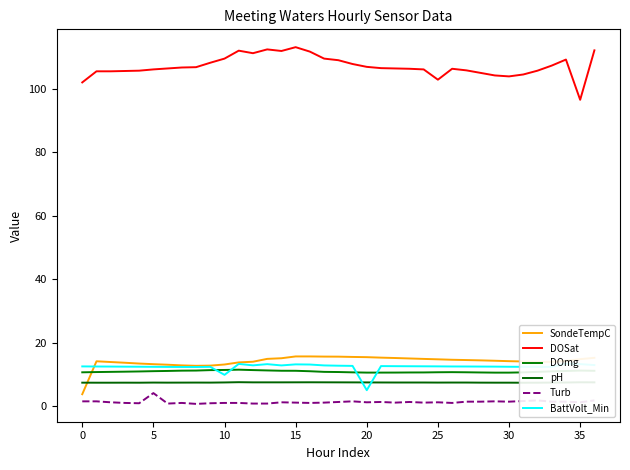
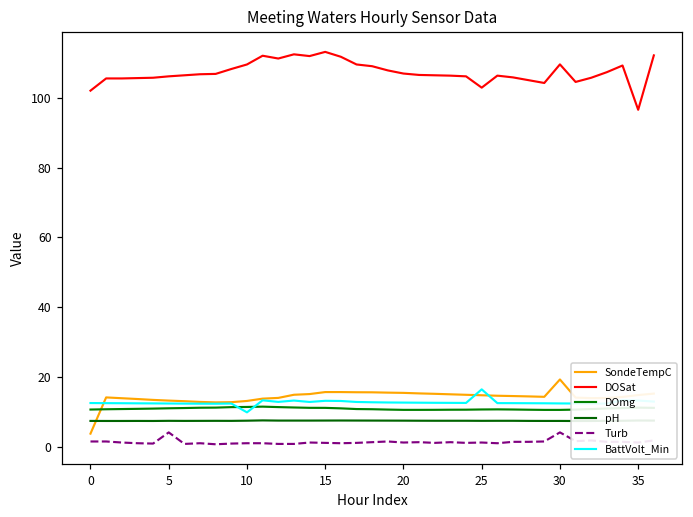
BattVolt_Min, 20: 5 -> 13
BattVolt_Min, 25: 13 -> 17
SondeTempC, 30: 14 -> 19
DOSat, 30: 104 -> 110
Turb, 30: 2 -> 4
